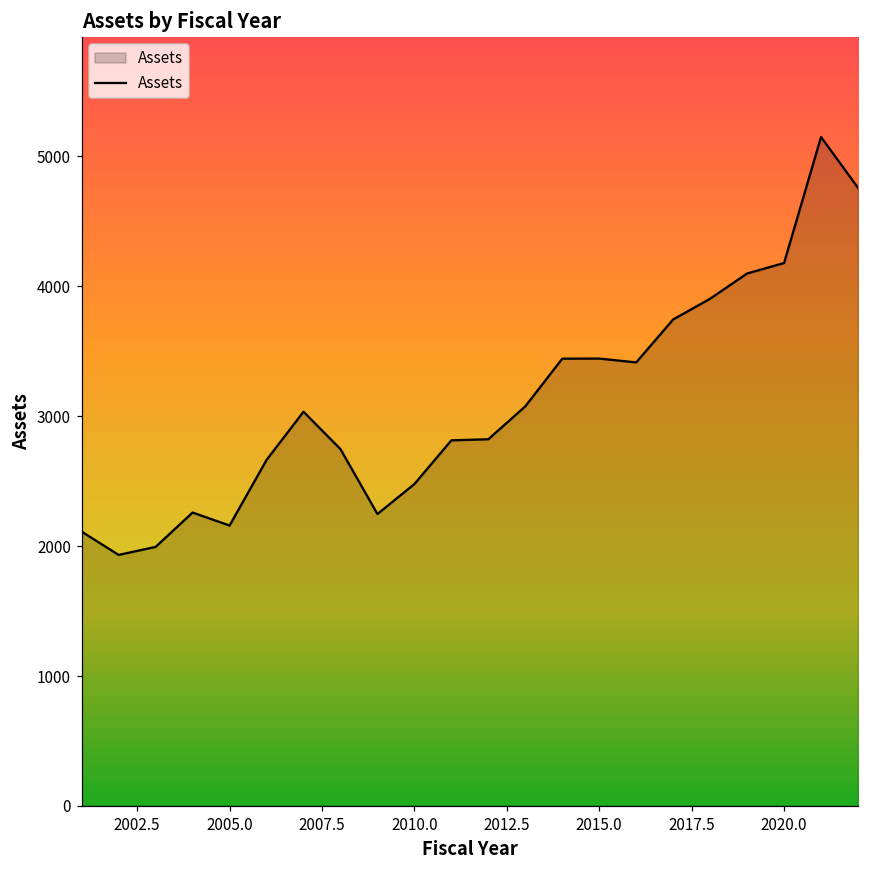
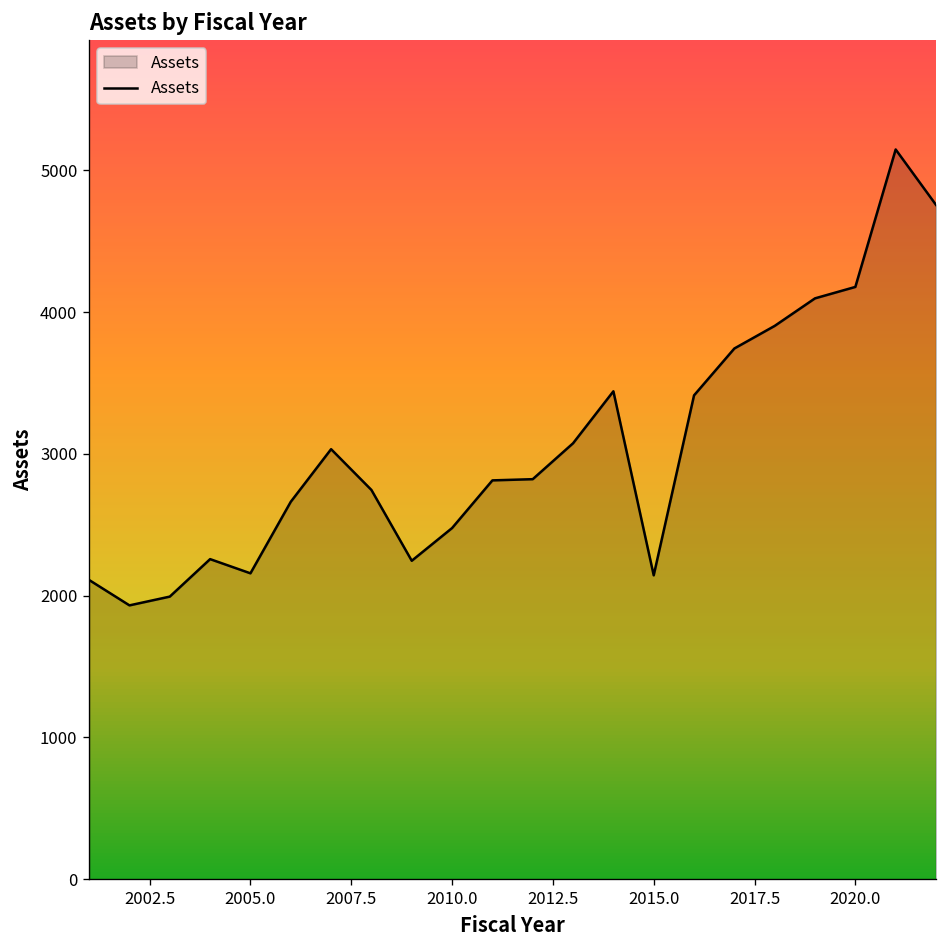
2015.0: 3440 -> 2140
